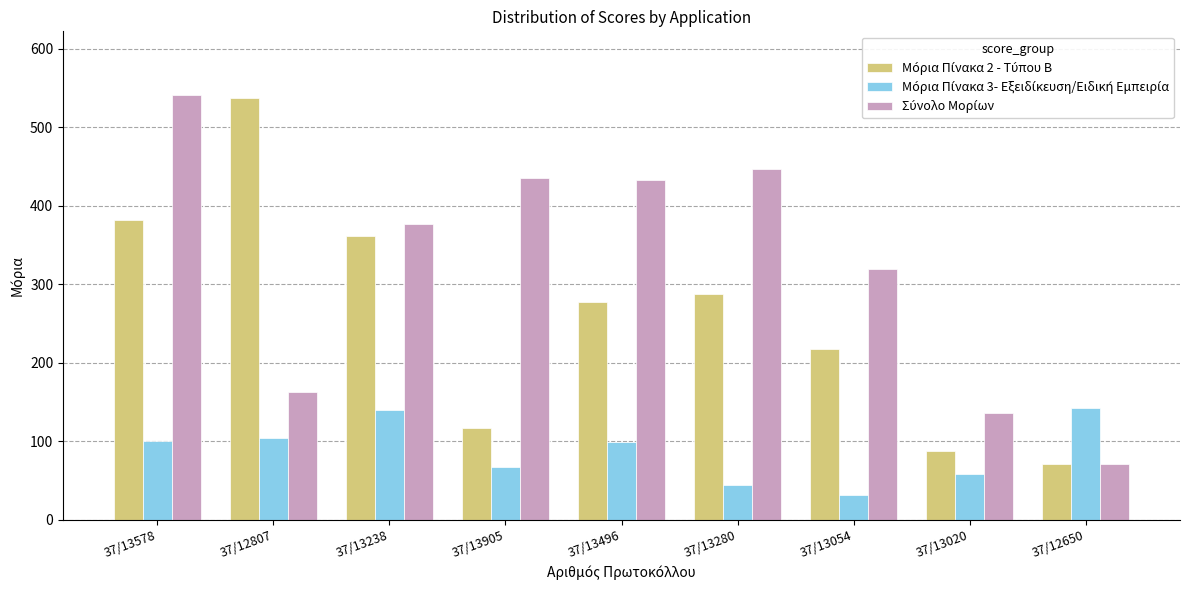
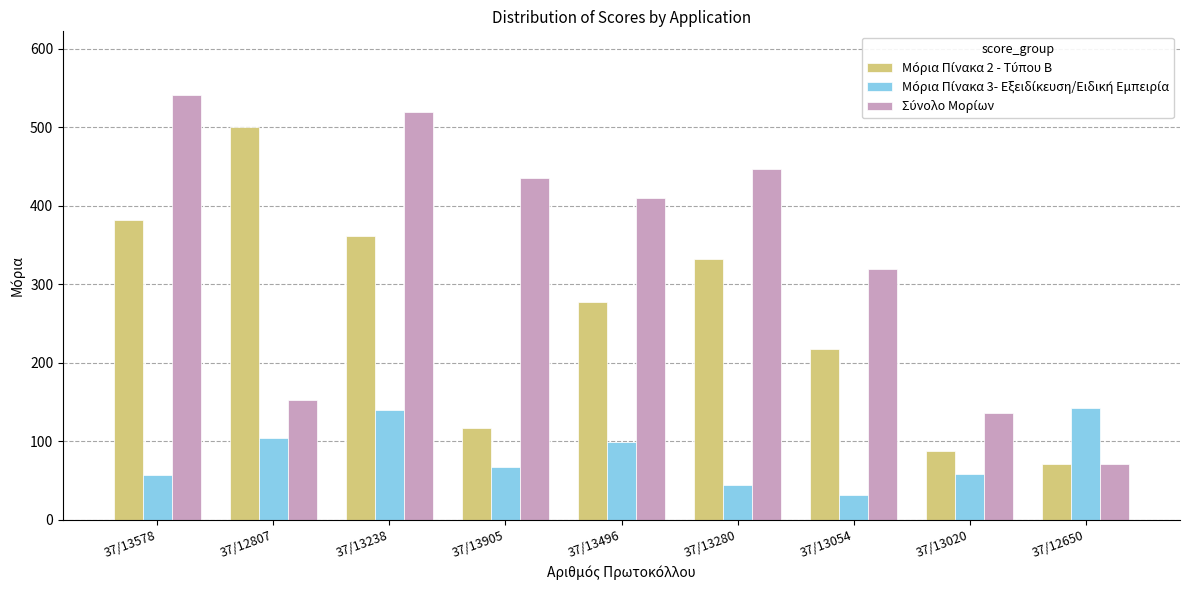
Μόρια Πίνακα 3- Εξειδίκευση/Ειδική Εμπειρία, 37/13578: 100 -> 60
Μόρια Πίνακα 2 - Τύπου Β, 37/12807: 540 -> 500
Σύνολο Μορίων, 37/12807: 160 -> 150
Σύνολο Μορίων, 37/13238: 380 -> 520
Σύνολο Μορίων, 37/13496: 430 -> 410
Μόρια Πίνακα 2 - Τύπου Β, 37/13280: 290 -> 330
